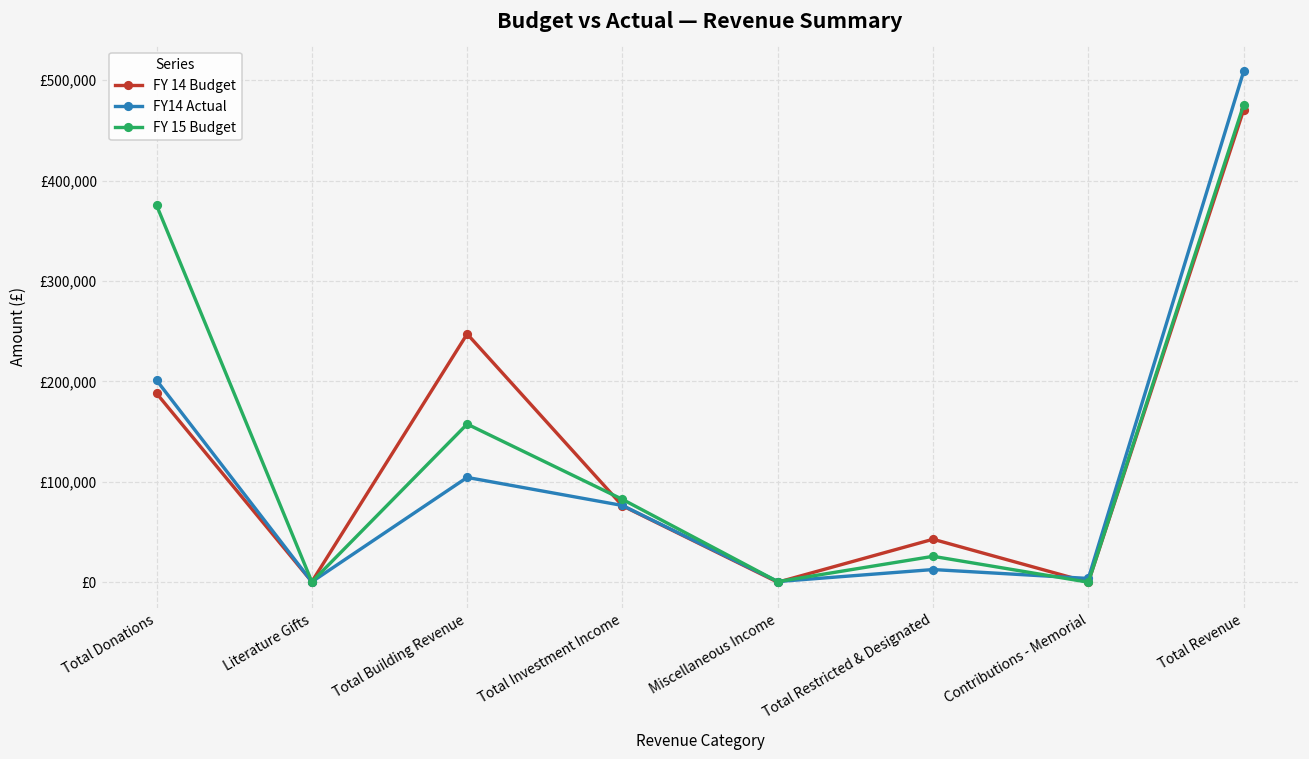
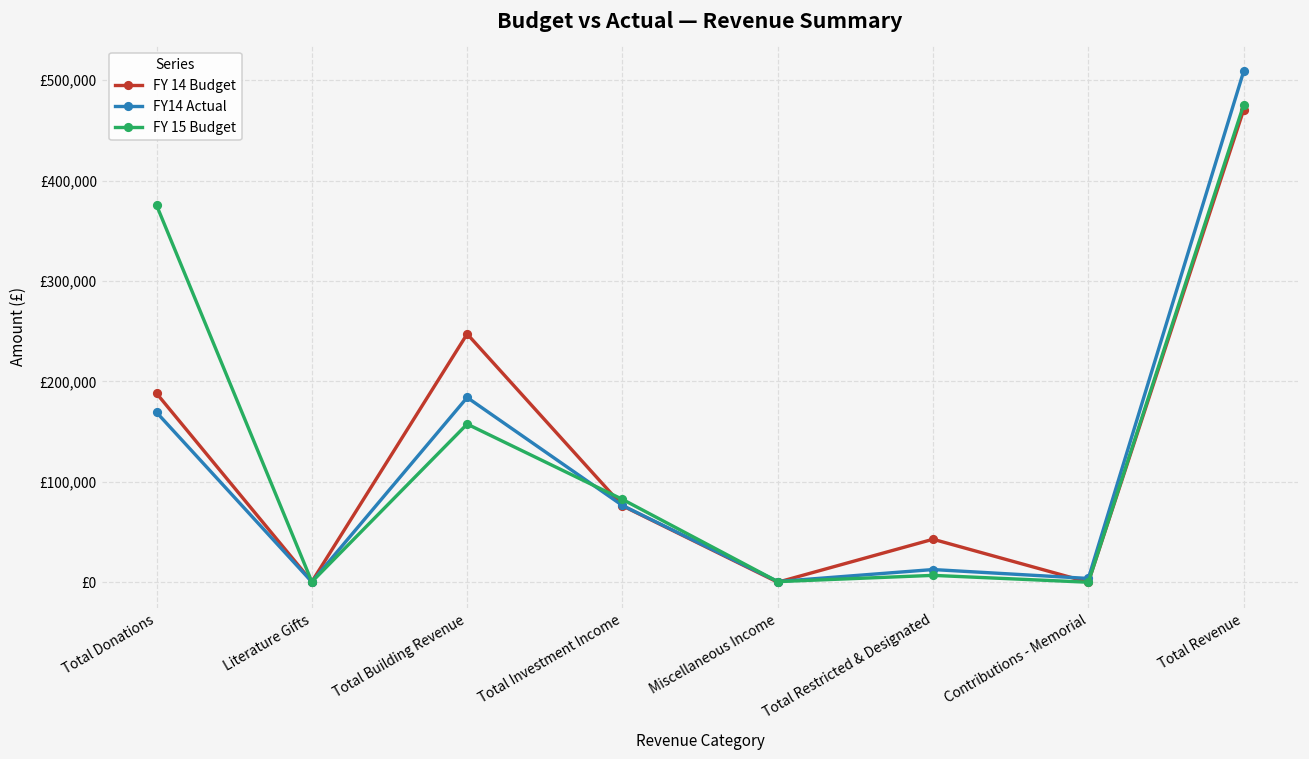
FY14 Actual, Total Donations: £200,000 -> £170,000
FY14 Actual, Total Building Revenue: £100,000 -> £180,000
FY 15 Budget, Total Restricted & Designated: £30,000 -> £10,000
